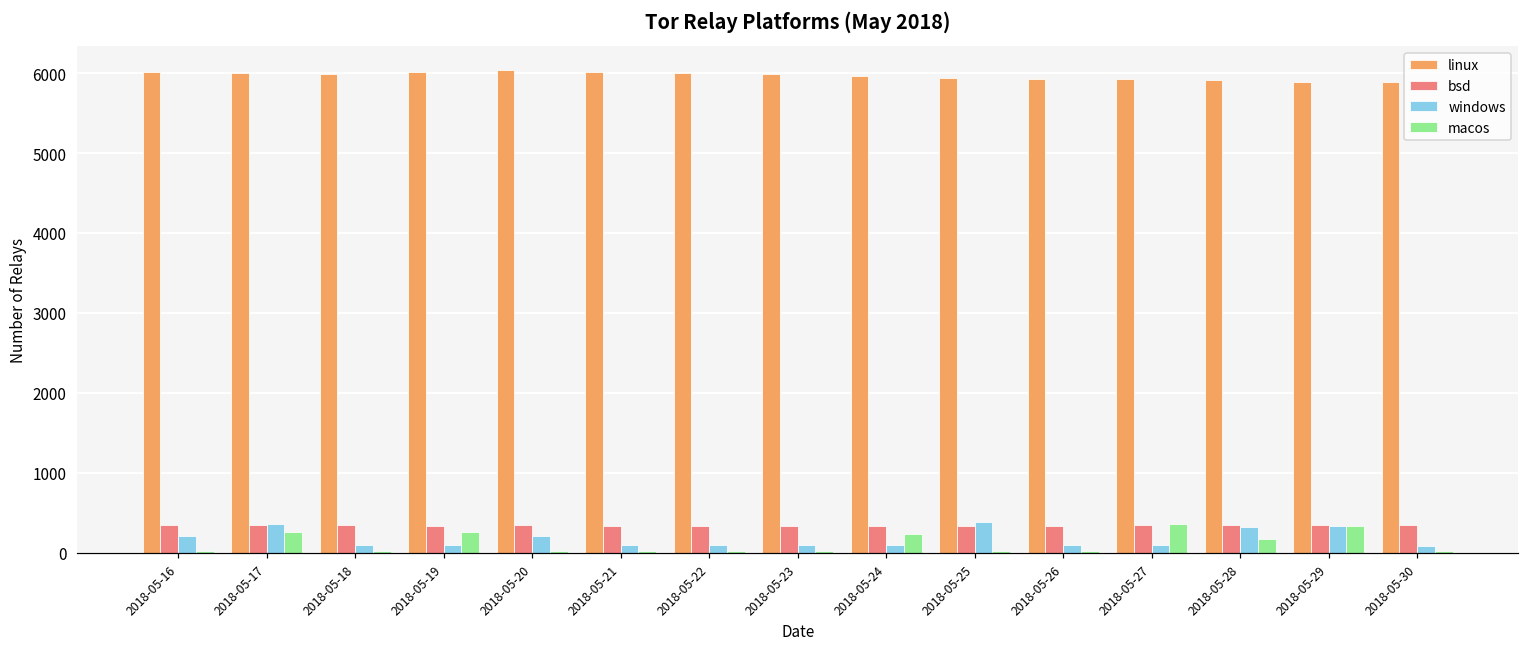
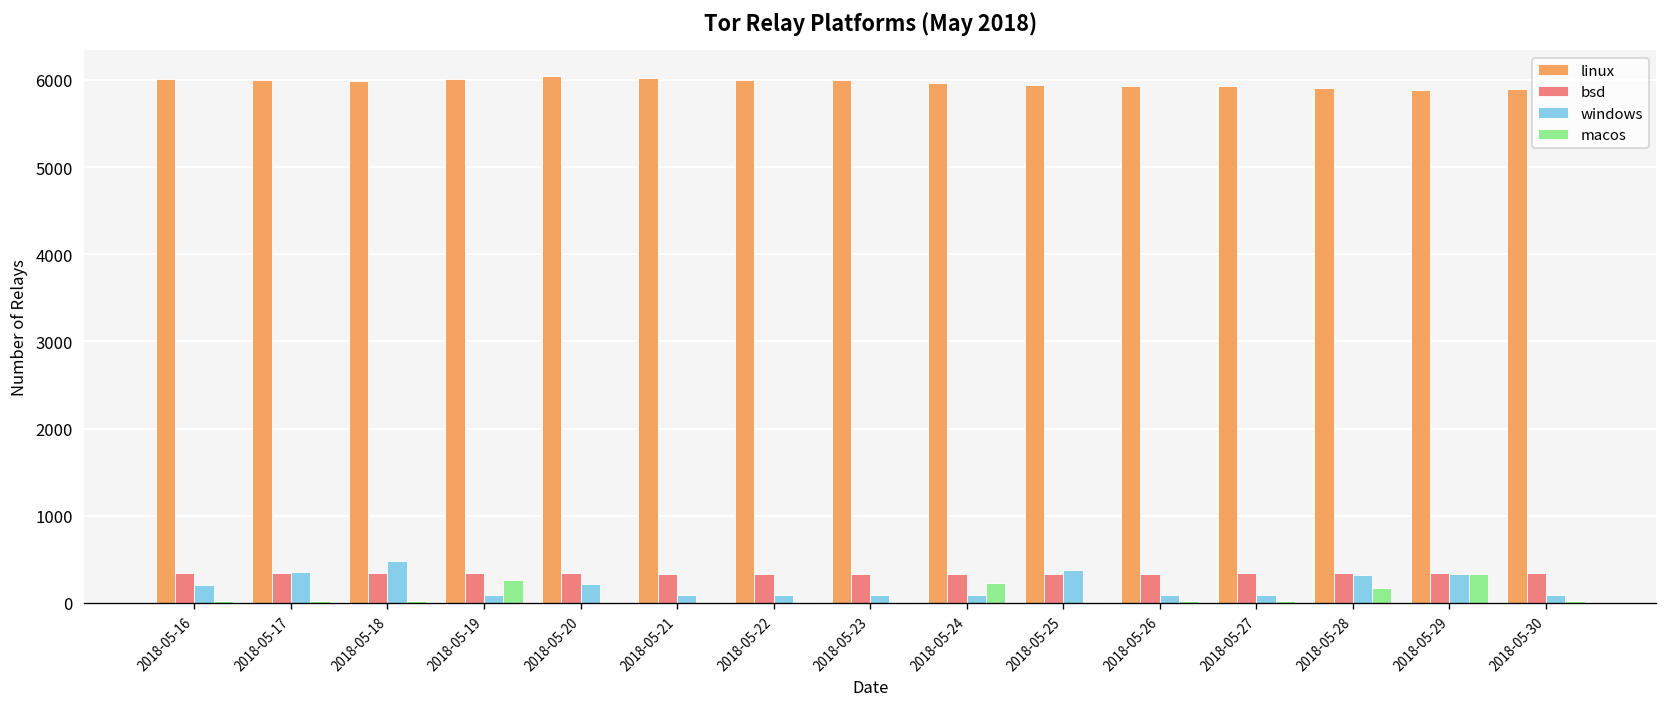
macos, 2018-05-17: 300 -> 0
windows, 2018-05-18: 100 -> 500
macos, 2018-05-27: 400 -> 0
